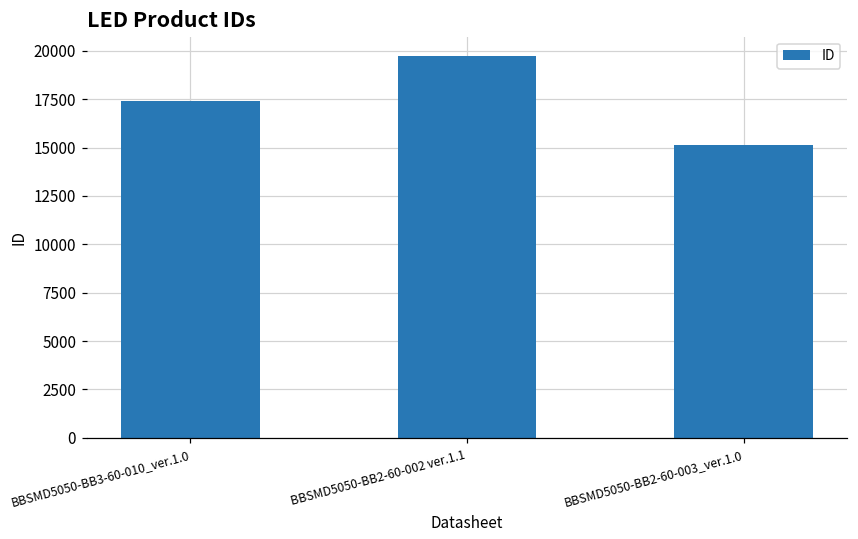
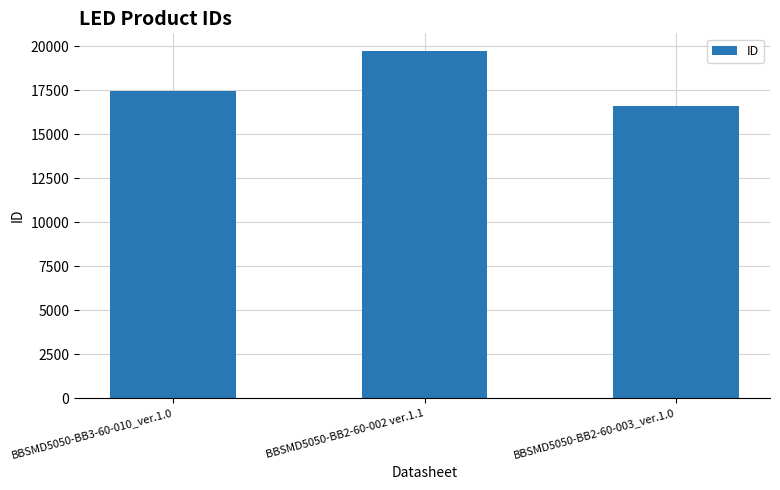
BBSMD5050-BB2-60-003_ver.1.0: 15100 -> 16600
